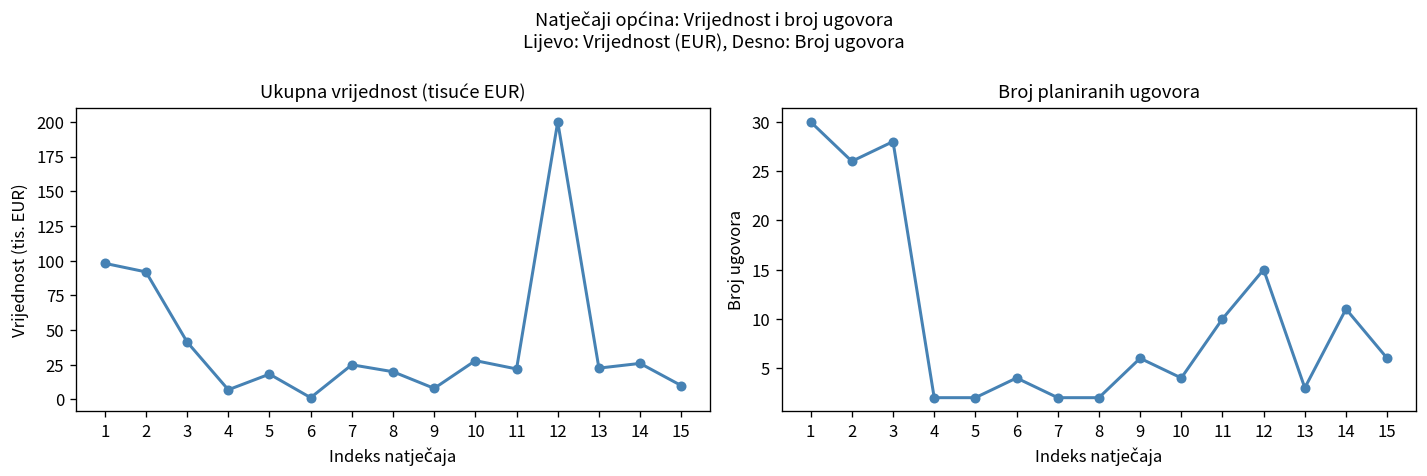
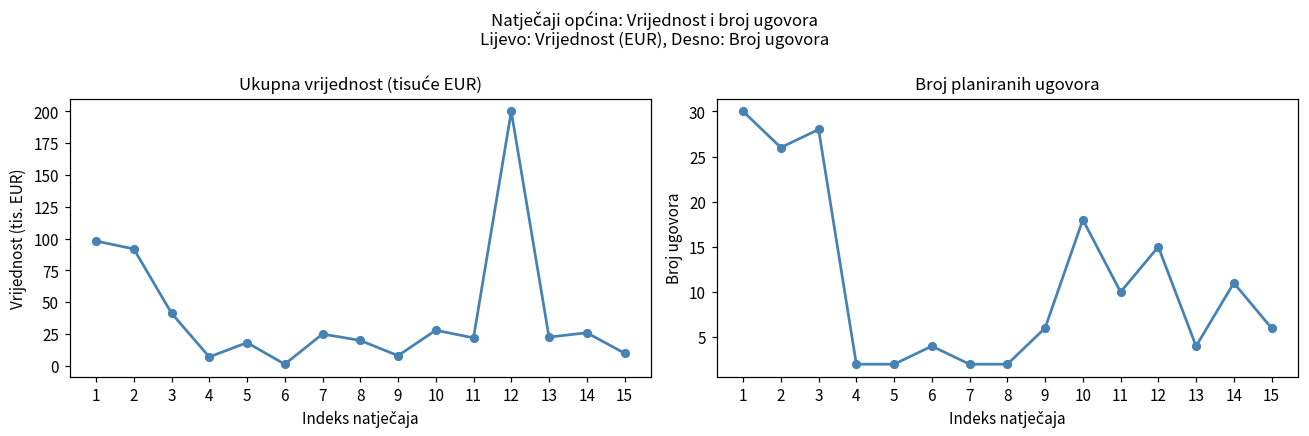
Broj planiranih ugovora, 10: 4 -> 18
Broj planiranih ugovora, 13: 3 -> 4
